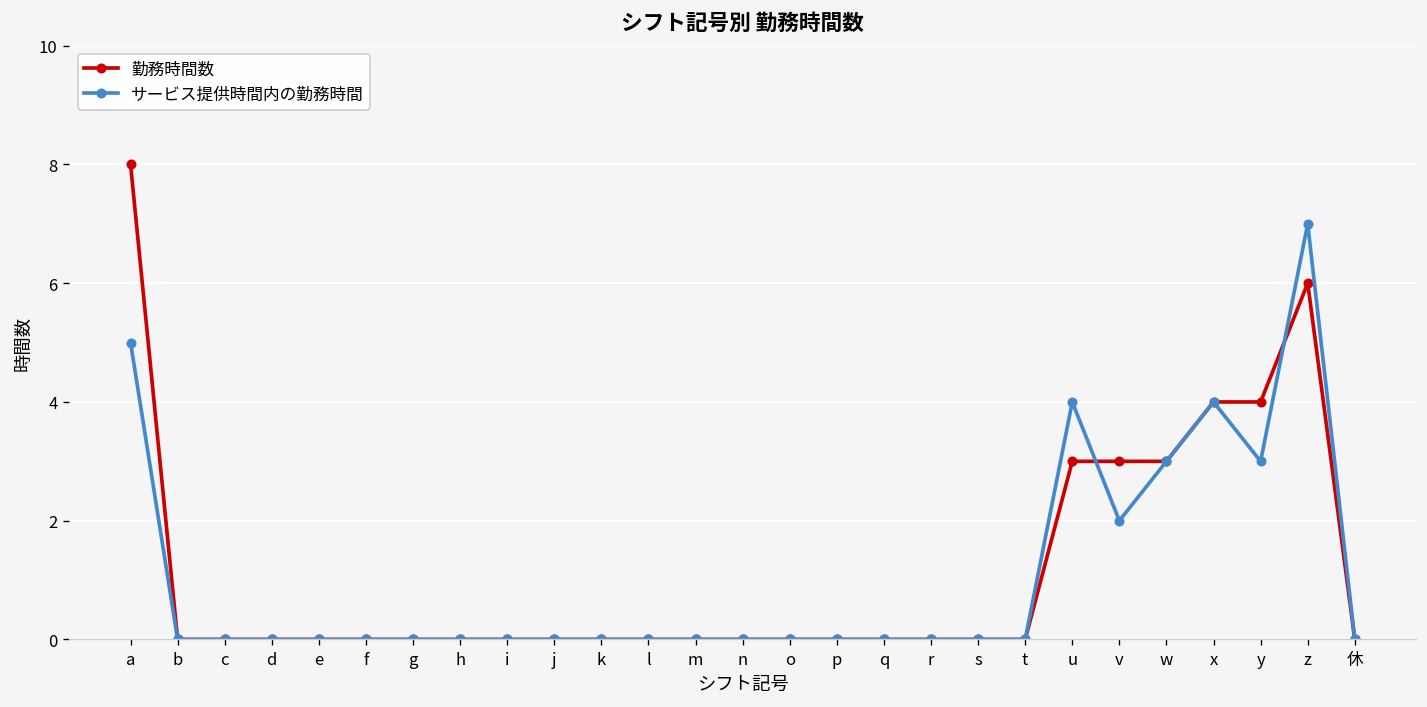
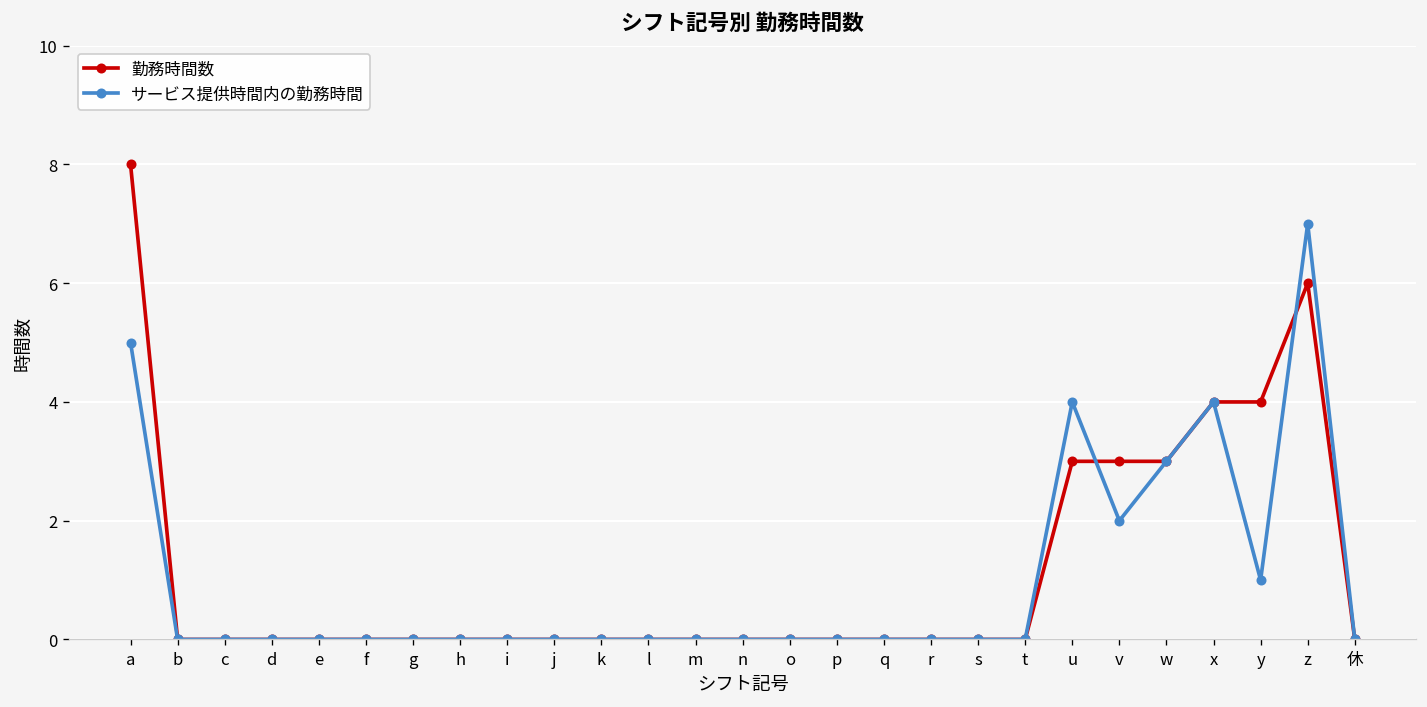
サービス提供時間内の勤務時間, y: 3 -> 1
